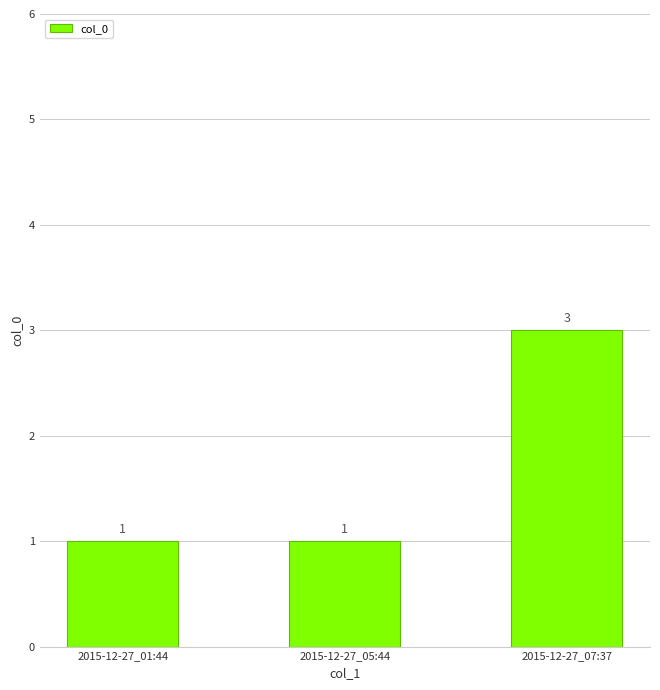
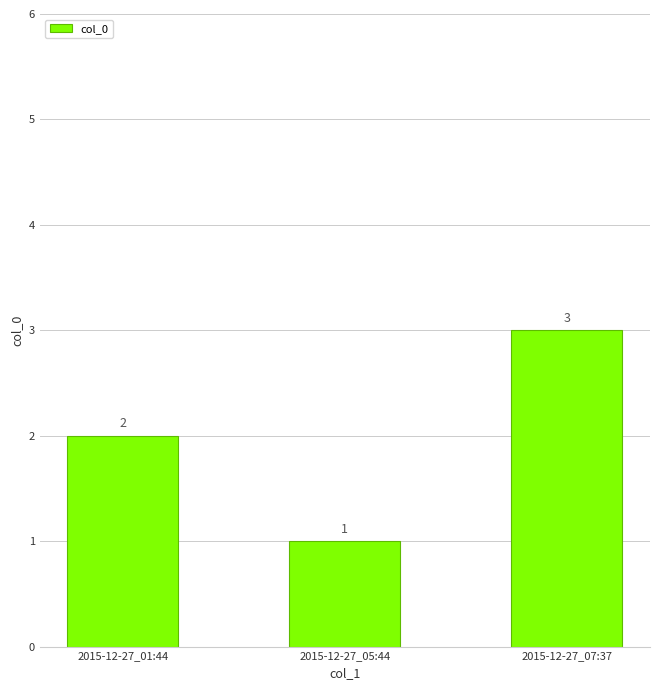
2015-12-27_01:44: 1 -> 2
